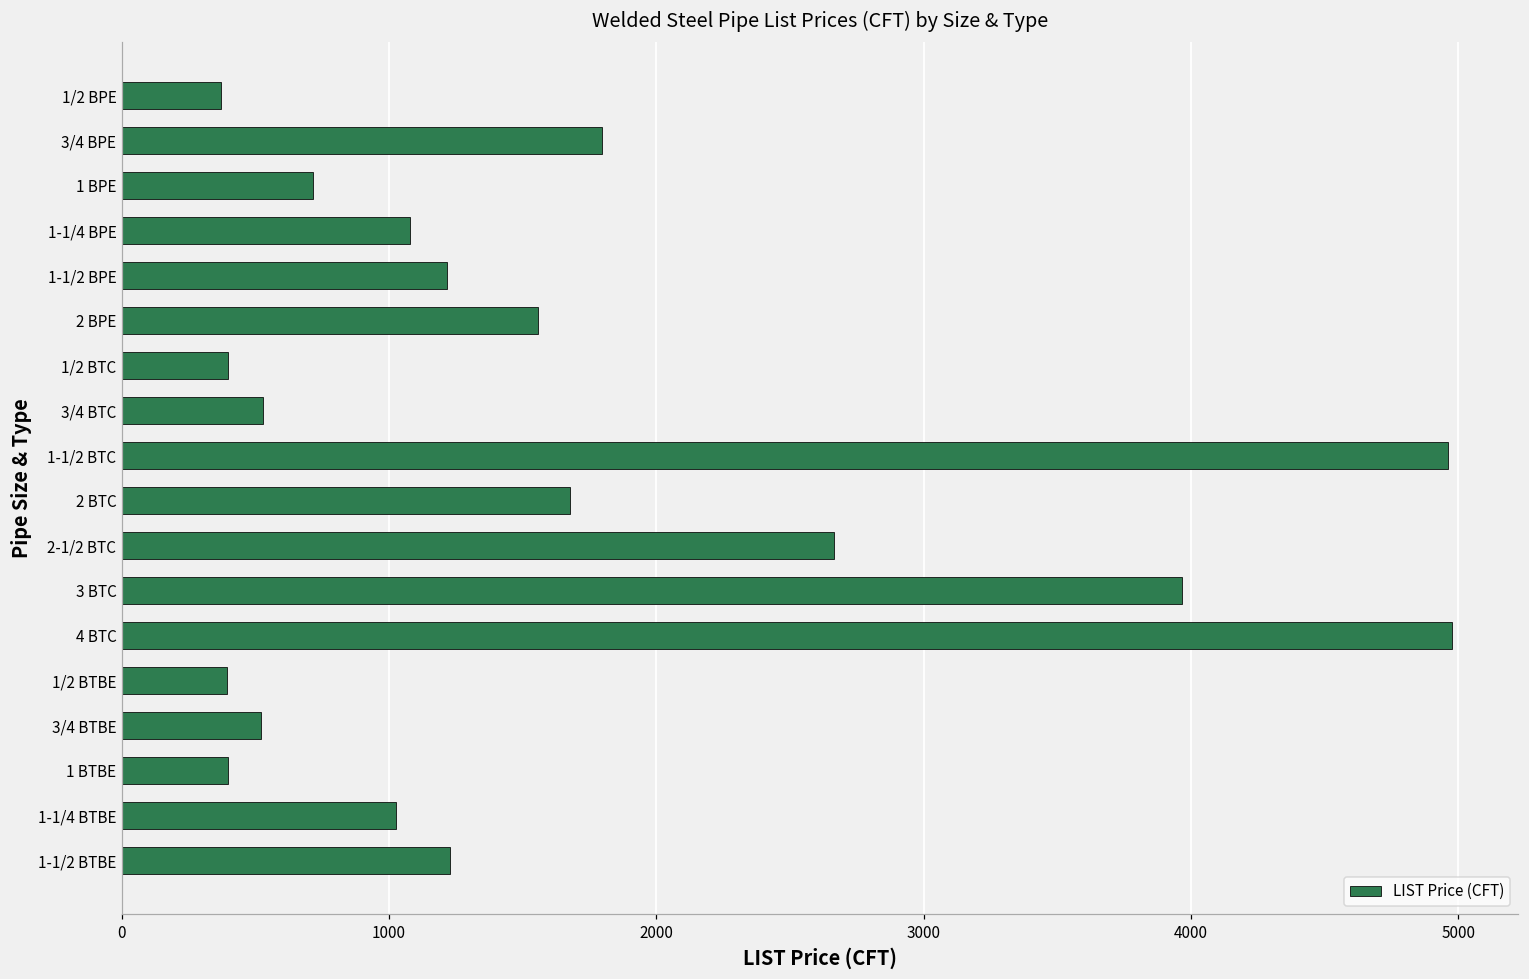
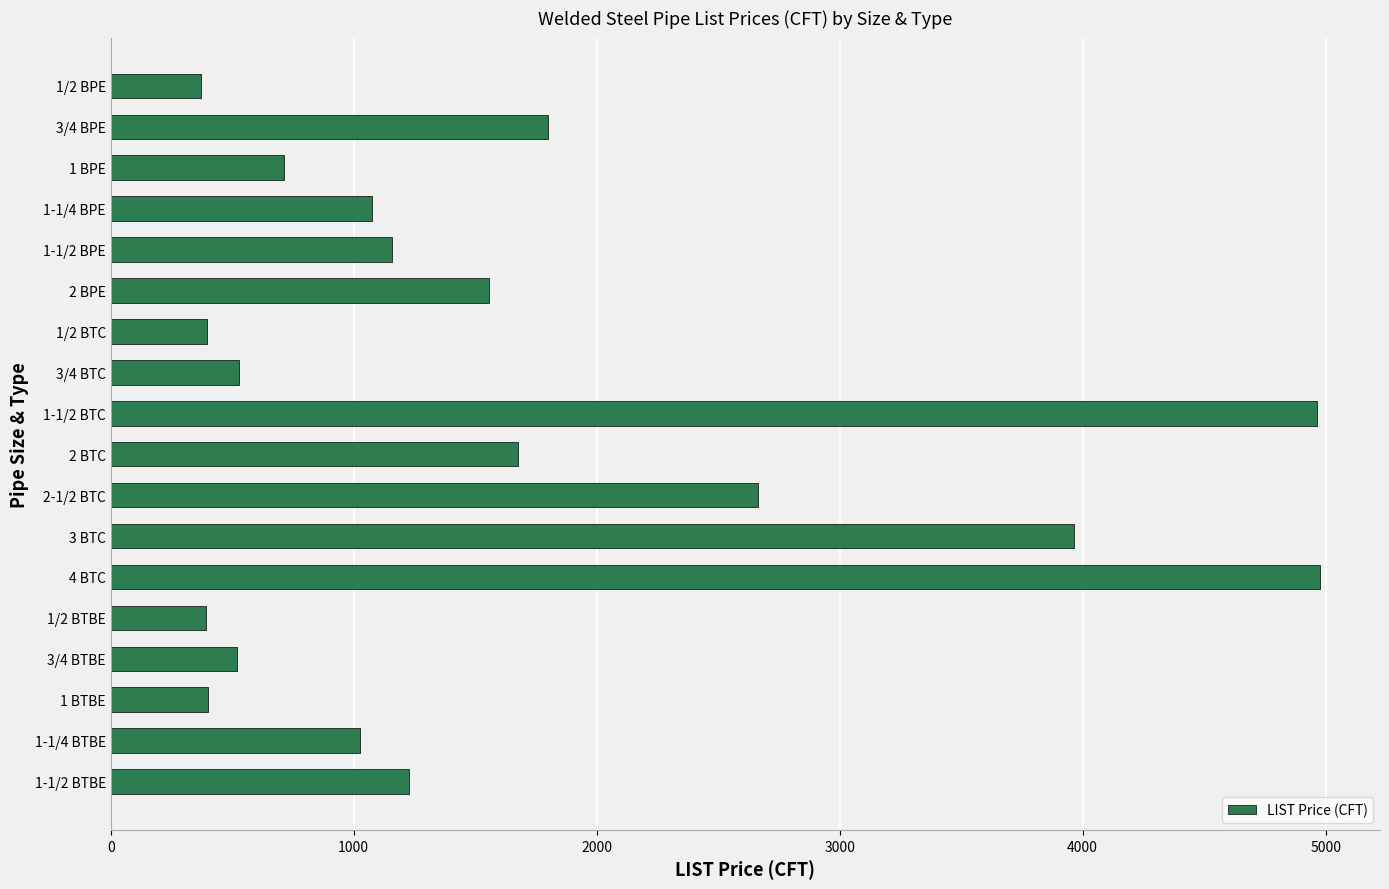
1-1/2 BPE: 1220 -> 1160
